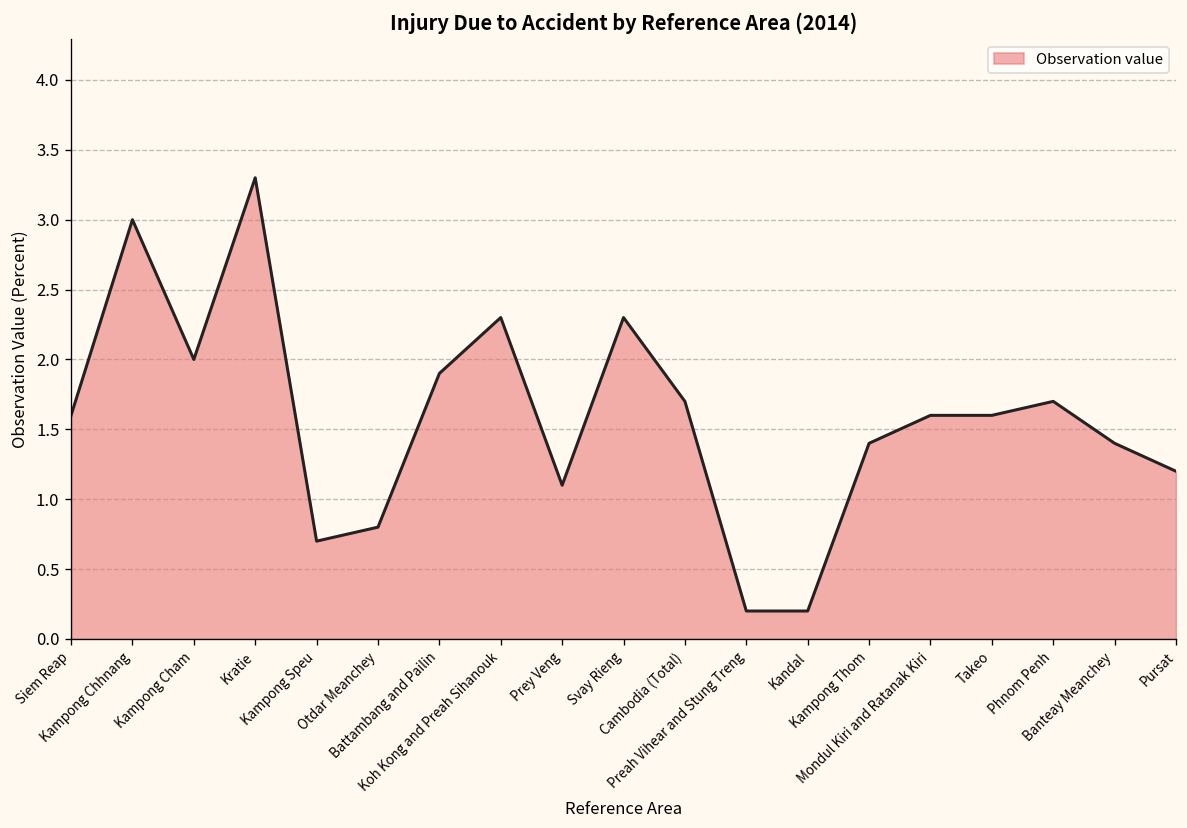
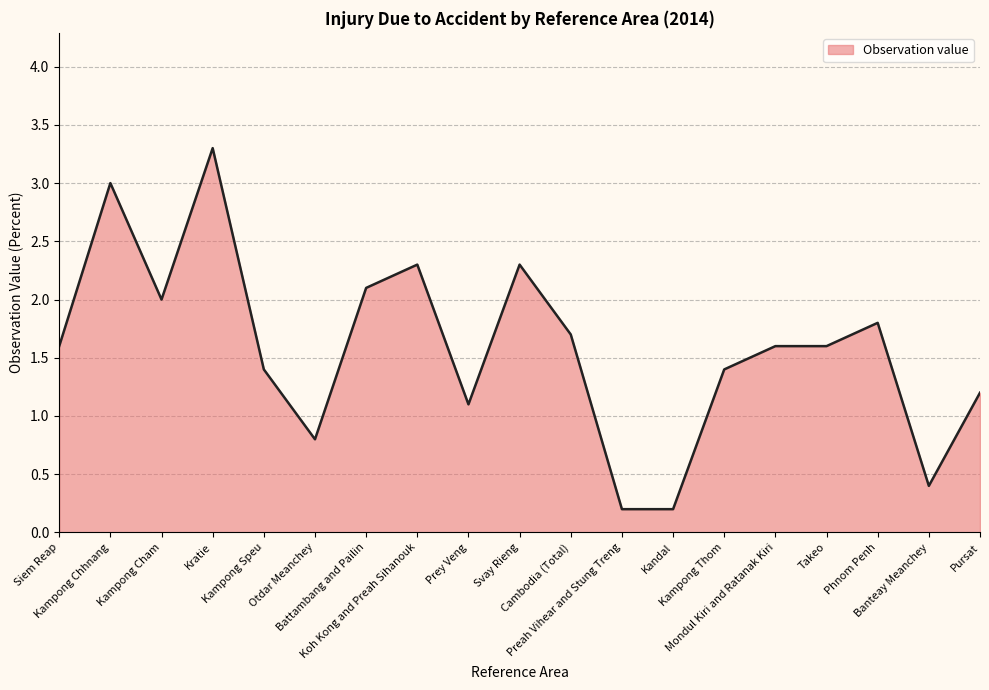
Kampong Speu: 0.7 -> 1.4
Battambang and Pailin: 1.9 -> 2.1
Phnom Penh: 1.7 -> 1.8
Banteay Meanchey: 1.4 -> 0.4
